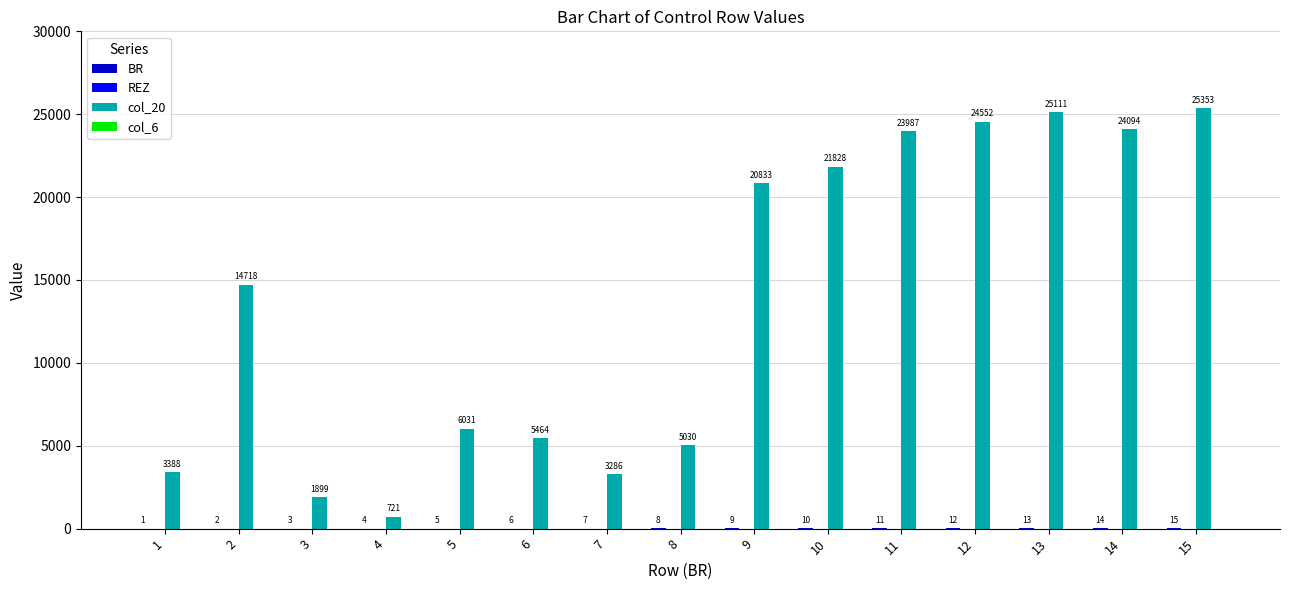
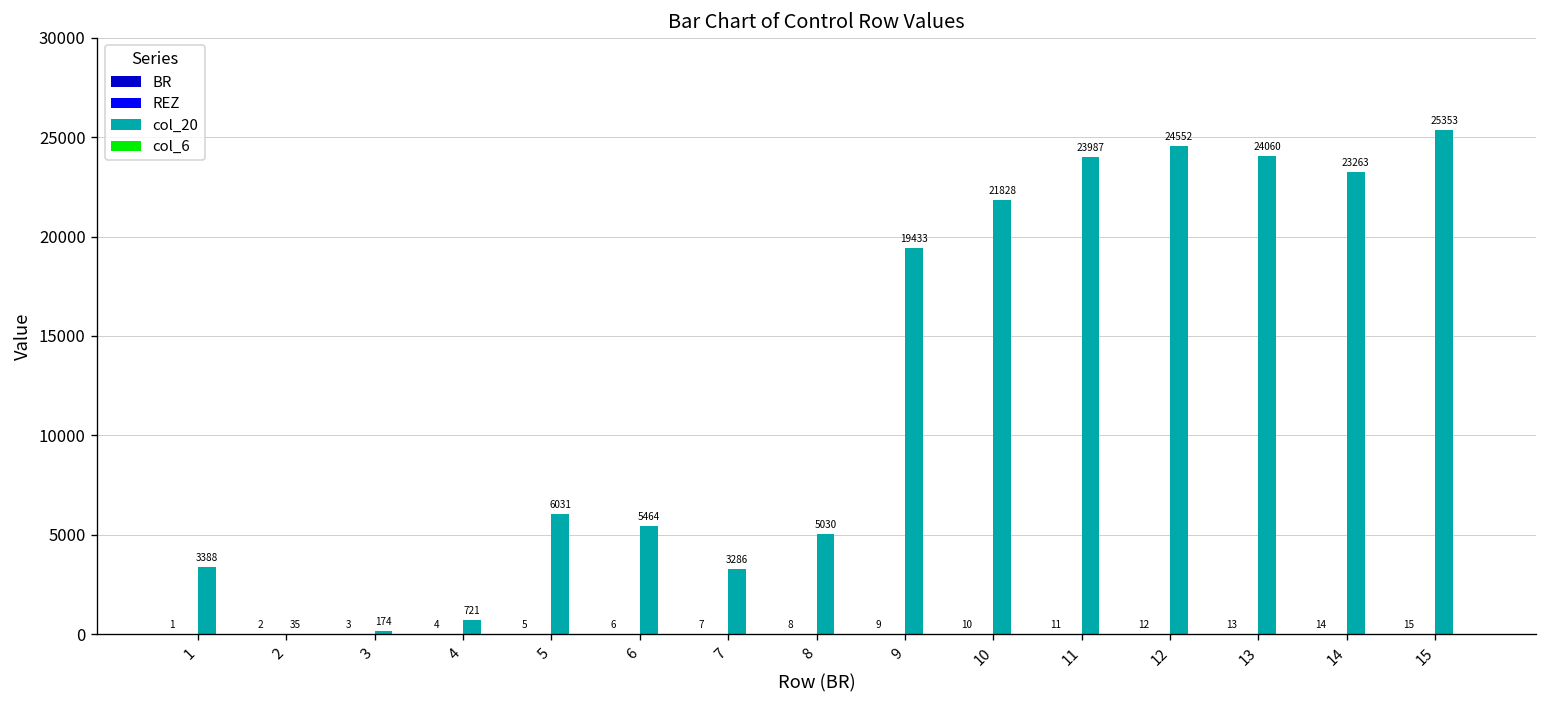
col_20, 2: 14718 -> 35
col_20, 3: 1899 -> 174
col_20, 9: 20833 -> 19433
col_20, 13: 25111 -> 24060
col_20, 14: 24094 -> 23263
